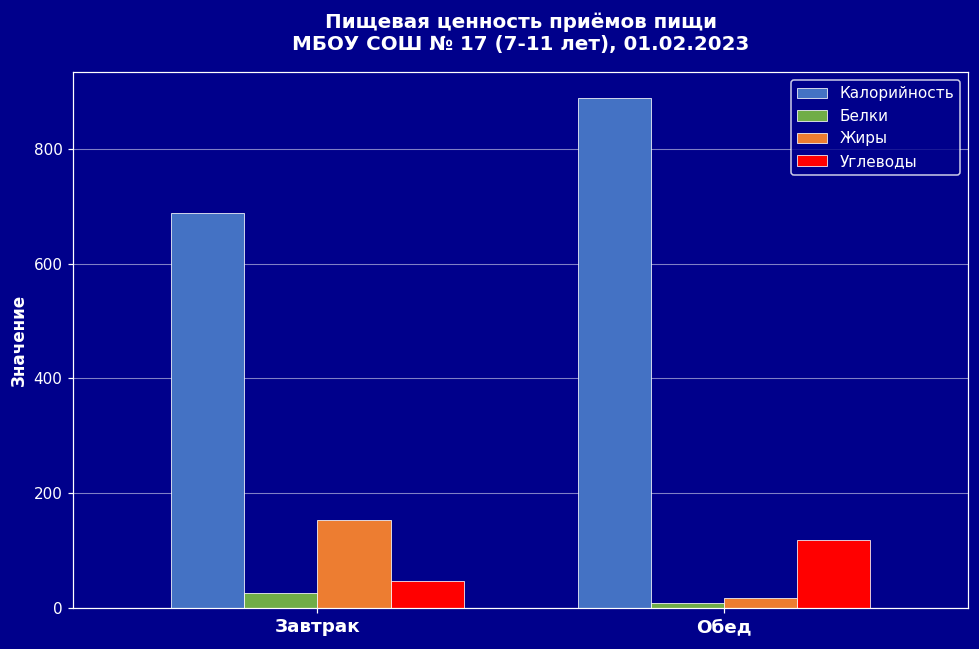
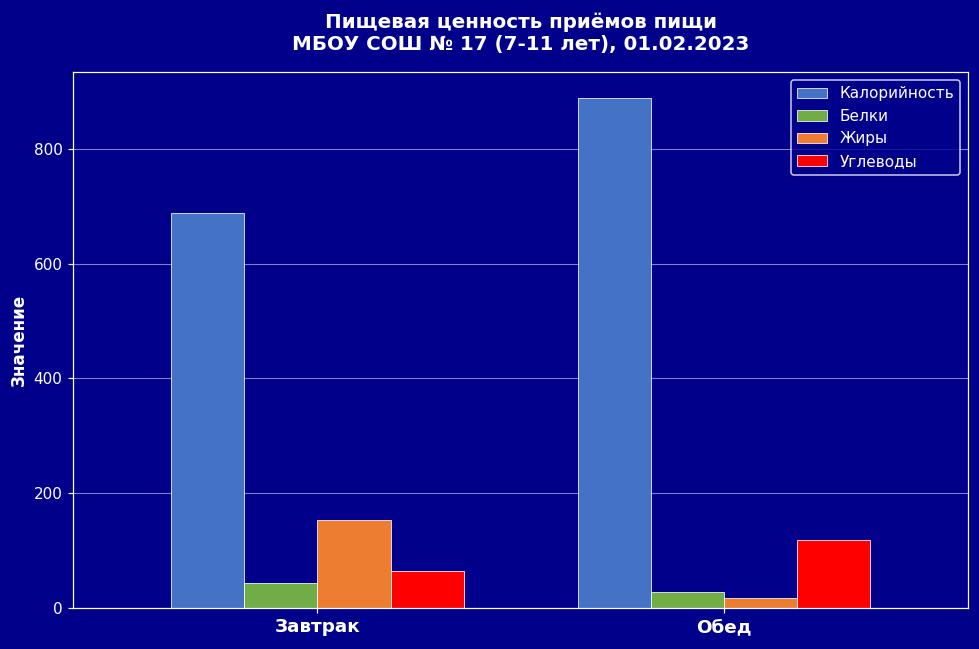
Белки, Завтрак: 30 -> 40
Углеводы, Завтрак: 50 -> 60
Белки, Обед: 10 -> 30
